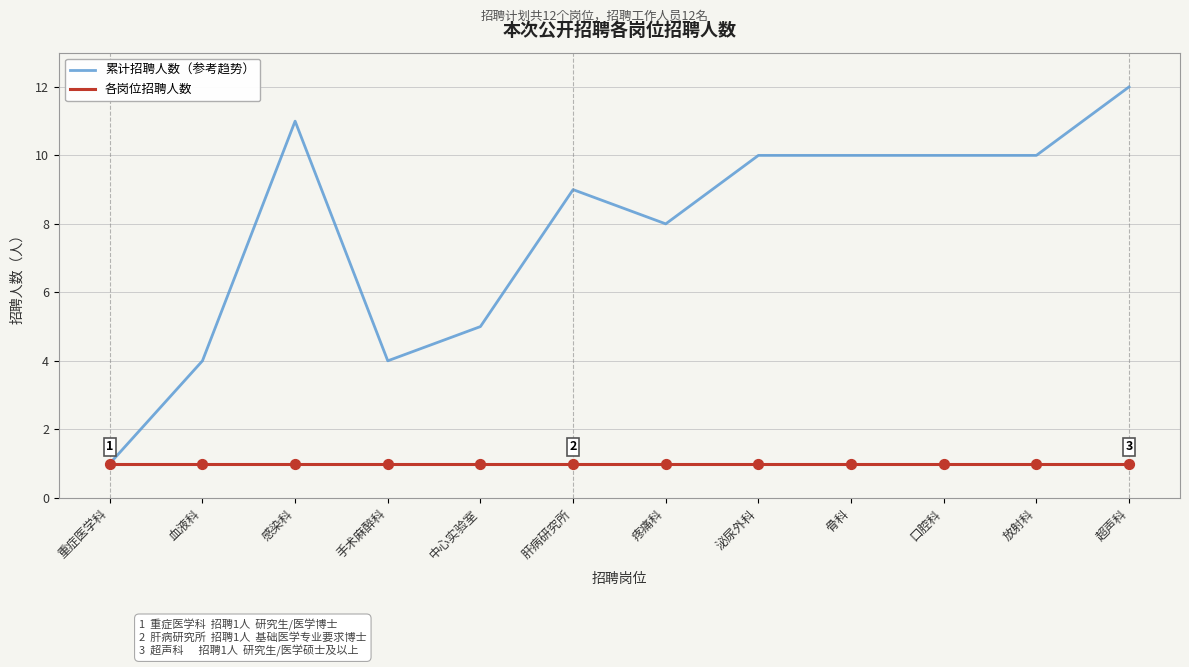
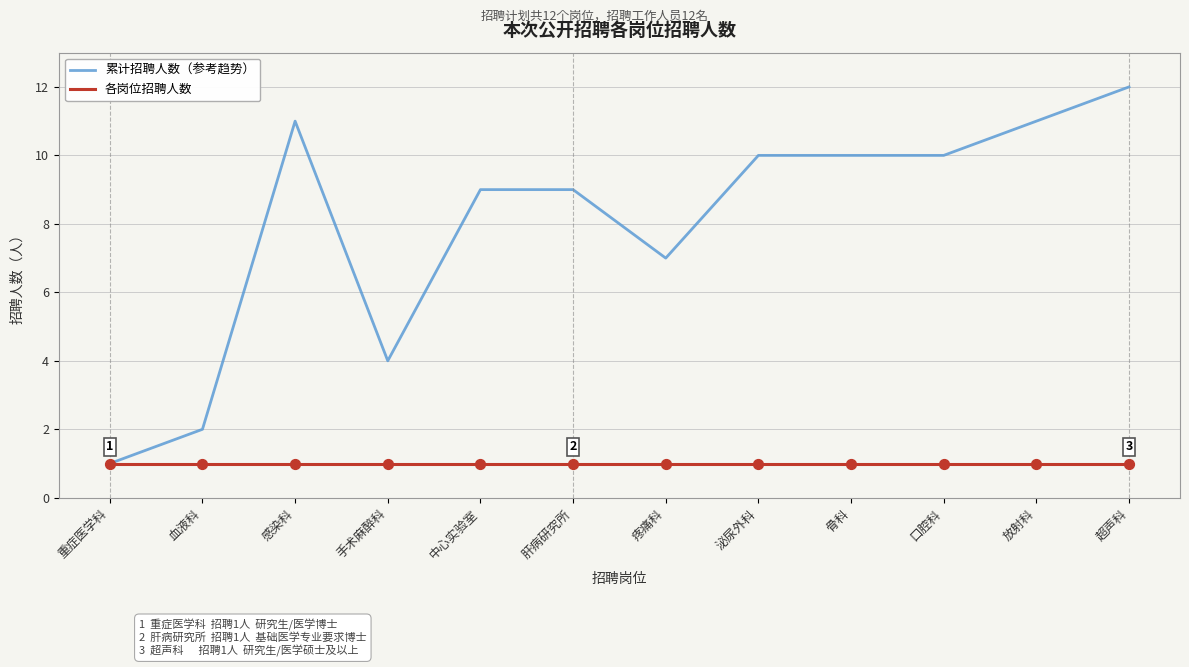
累计招聘人数（参考趋势）, 血液科: 4 -> 2
累计招聘人数（参考趋势）, 中心实验室: 5 -> 9
累计招聘人数（参考趋势）, 疼痛科: 8 -> 7
累计招聘人数（参考趋势）, 放射科: 10 -> 11
